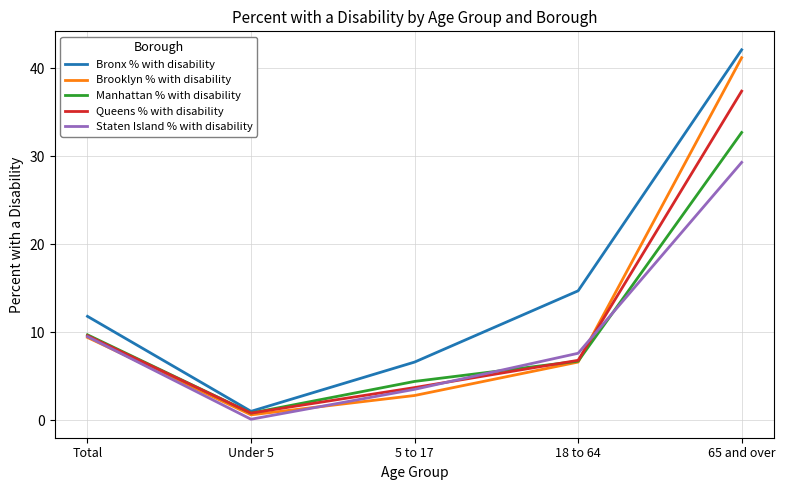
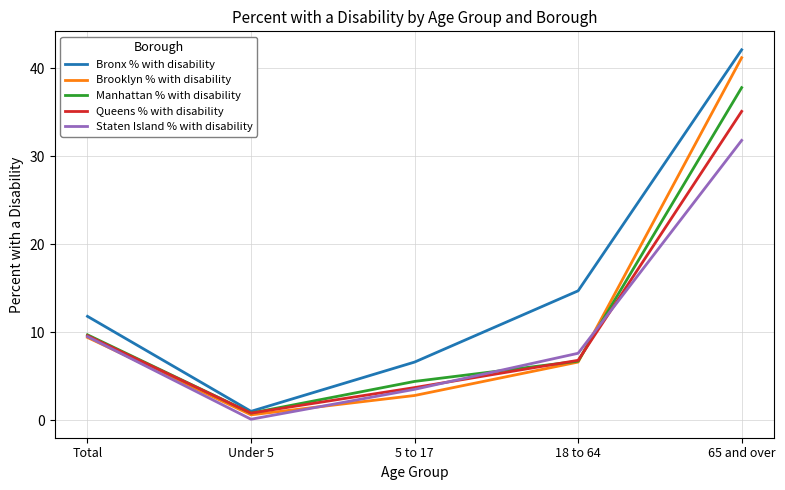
Manhattan % with disability, 65 and over: 33 -> 38
Queens % with disability, 65 and over: 37 -> 35
Staten Island % with disability, 65 and over: 29 -> 32
